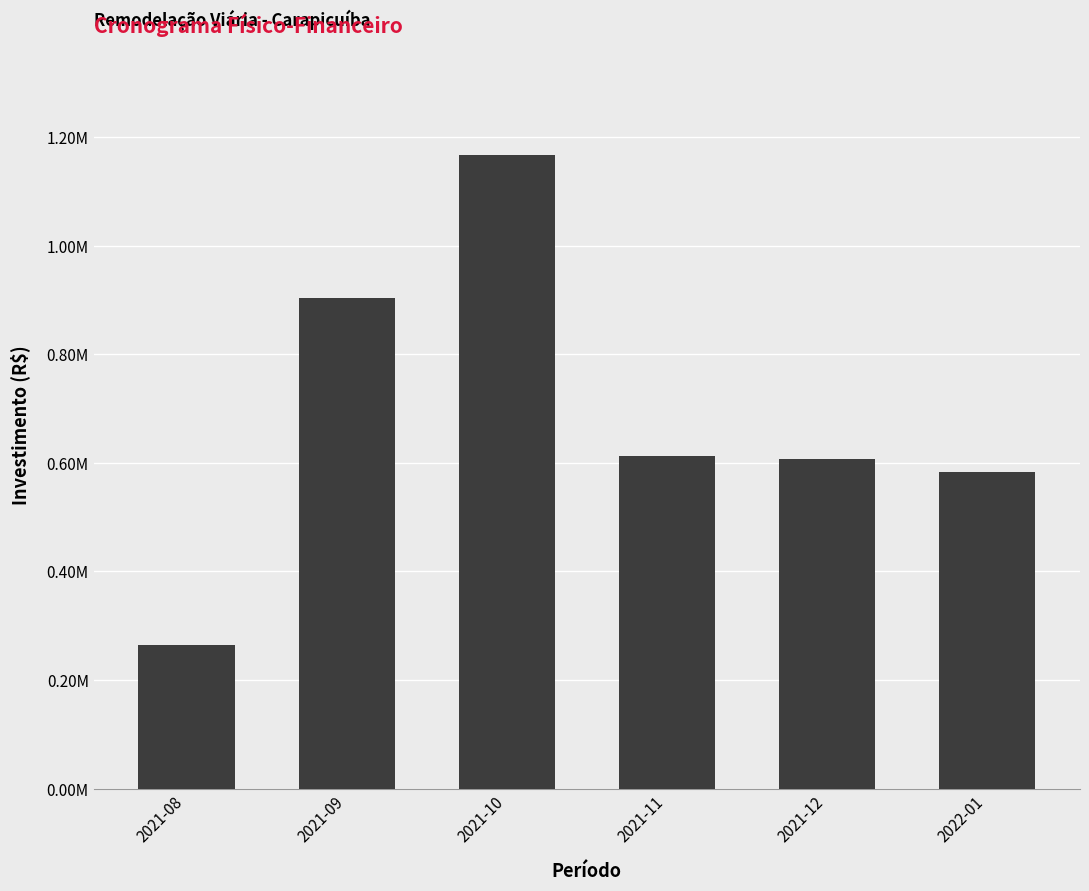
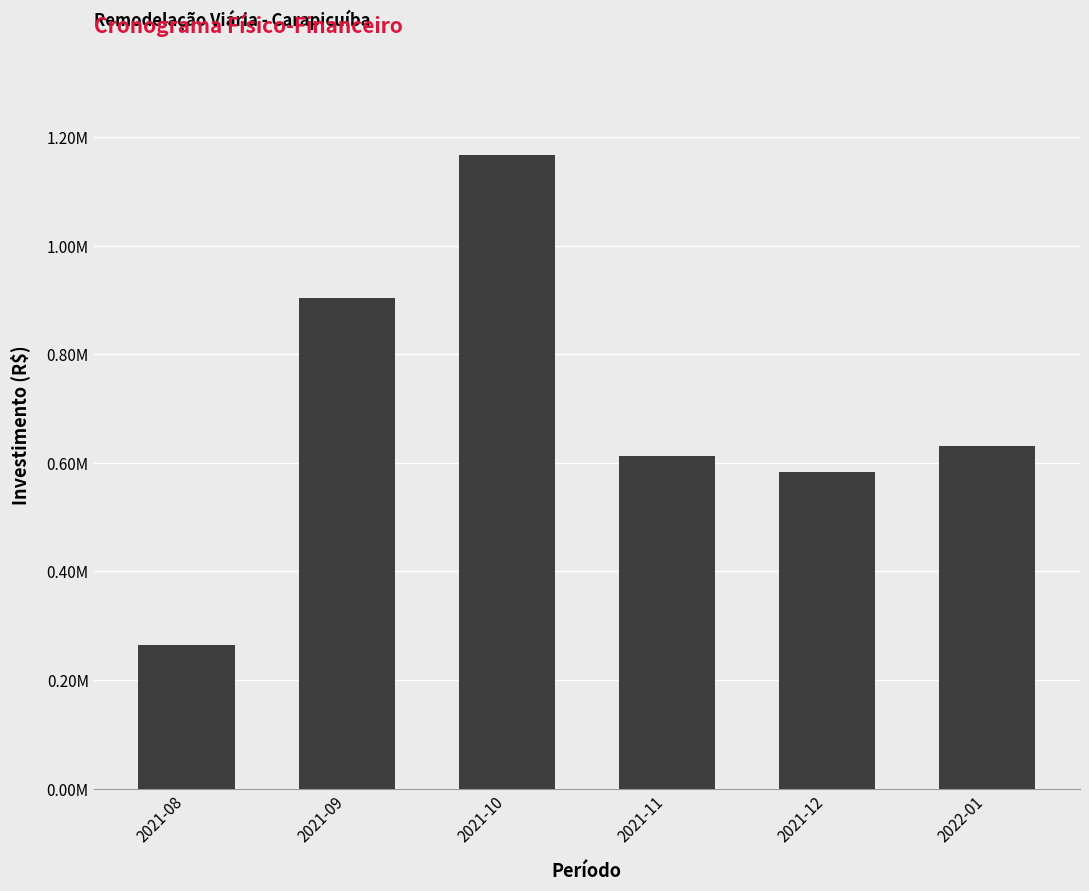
2021-12: 610000 -> 580000
2022-01: 580000 -> 630000
